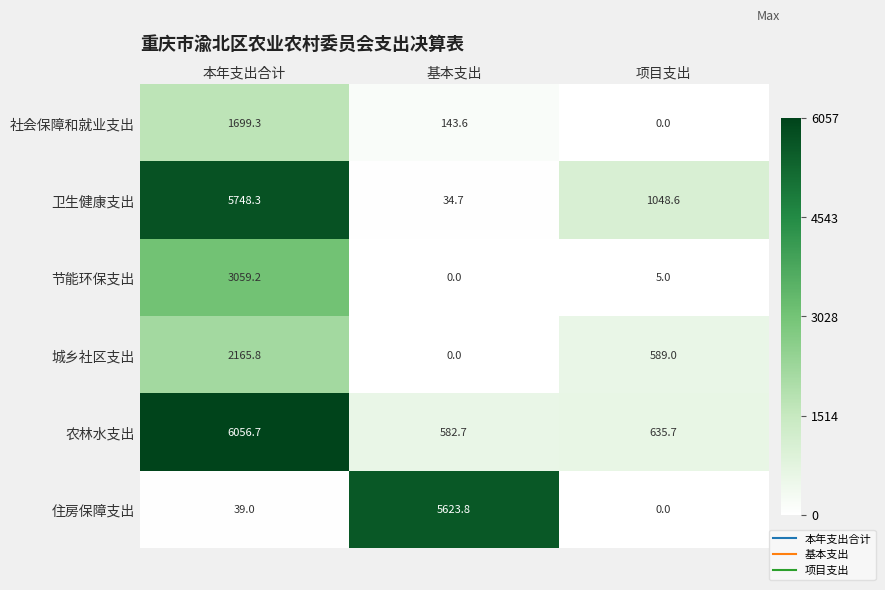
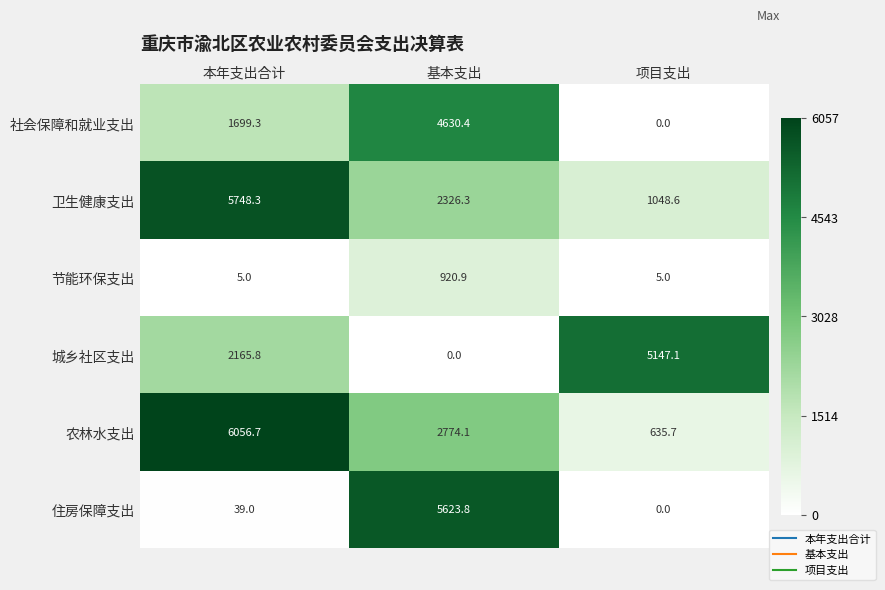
社会保障和就业支出, 基本支出: 143.6 -> 4630.4
卫生健康支出, 基本支出: 34.7 -> 2326.3
节能环保支出, 本年支出合计: 3059.2 -> 5.0
节能环保支出, 基本支出: 0.0 -> 920.9
城乡社区支出, 项目支出: 589.0 -> 5147.1
农林水支出, 基本支出: 582.7 -> 2774.1
